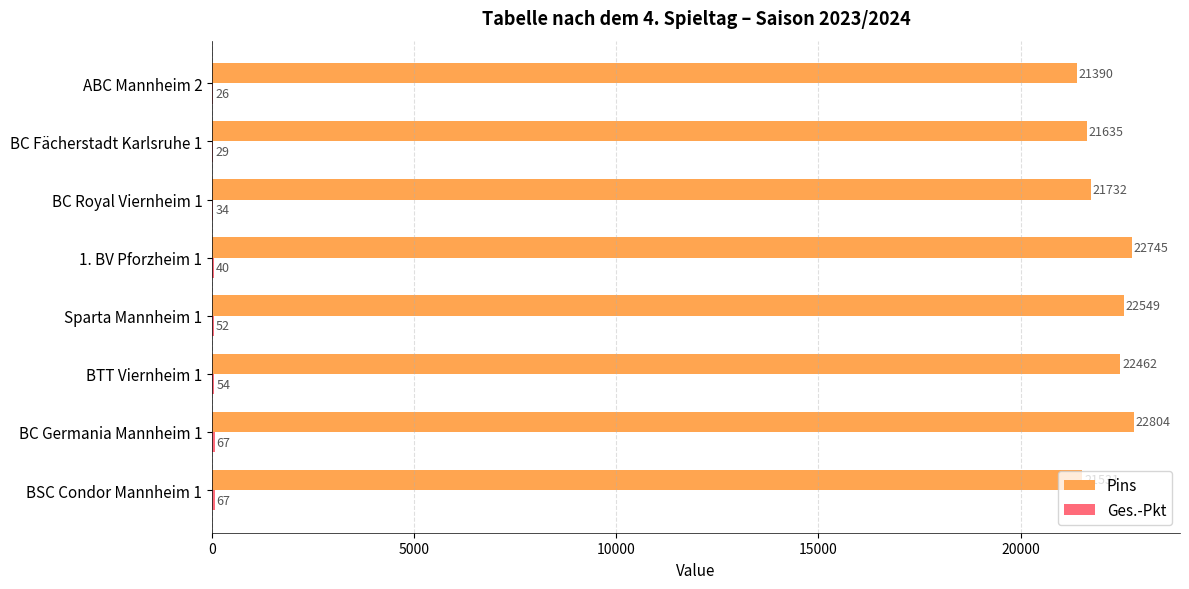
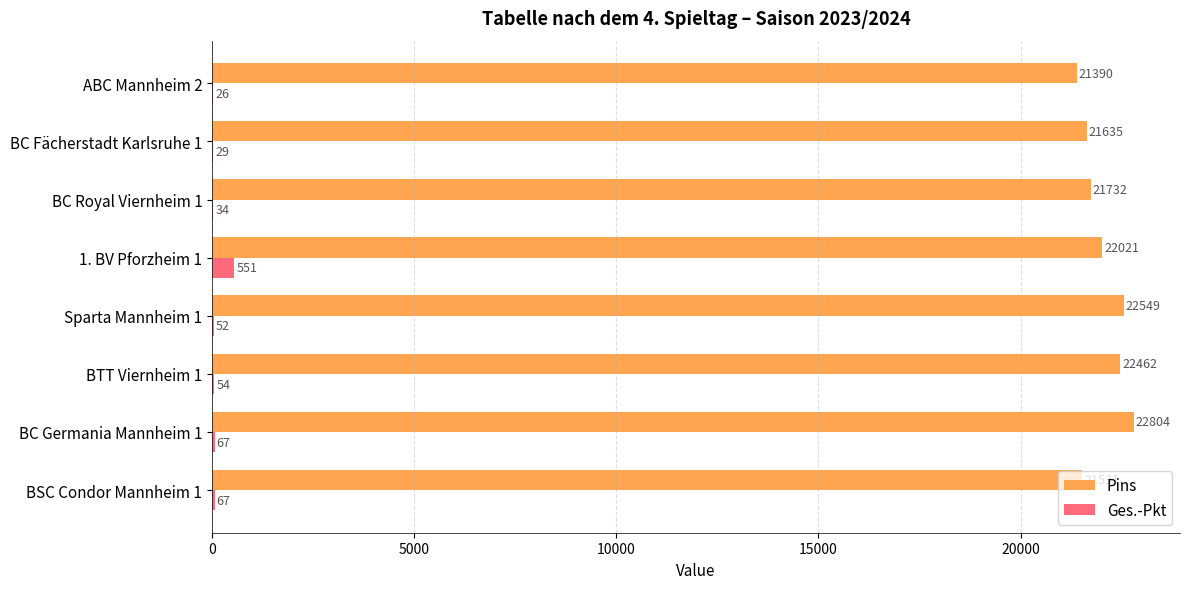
Pins, 1. BV Pforzheim 1: 22745 -> 22021
Ges.-Pkt, 1. BV Pforzheim 1: 40 -> 551
